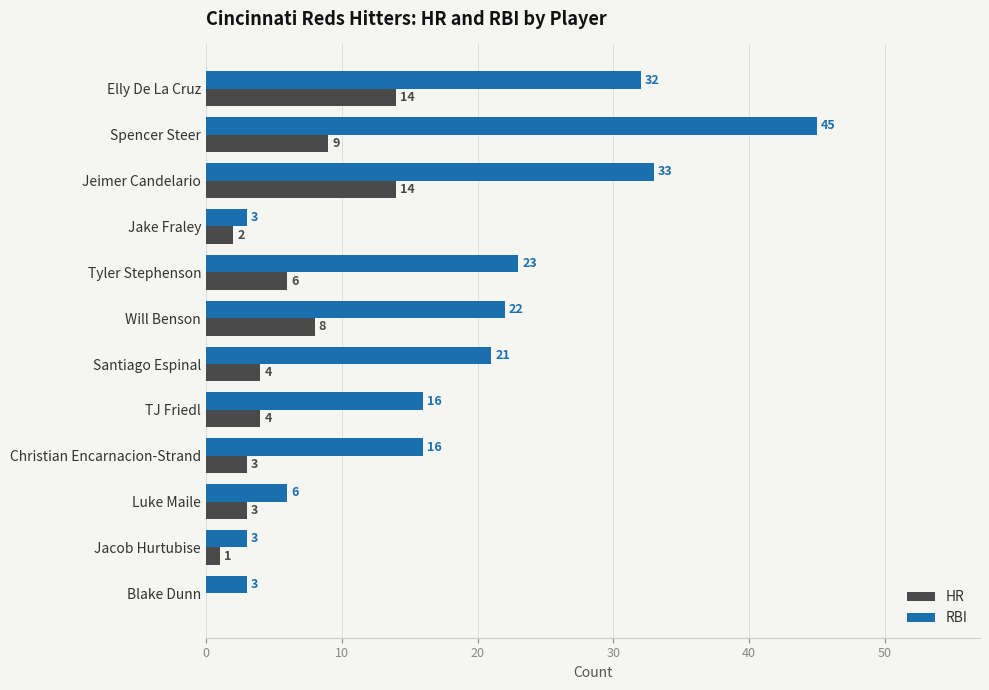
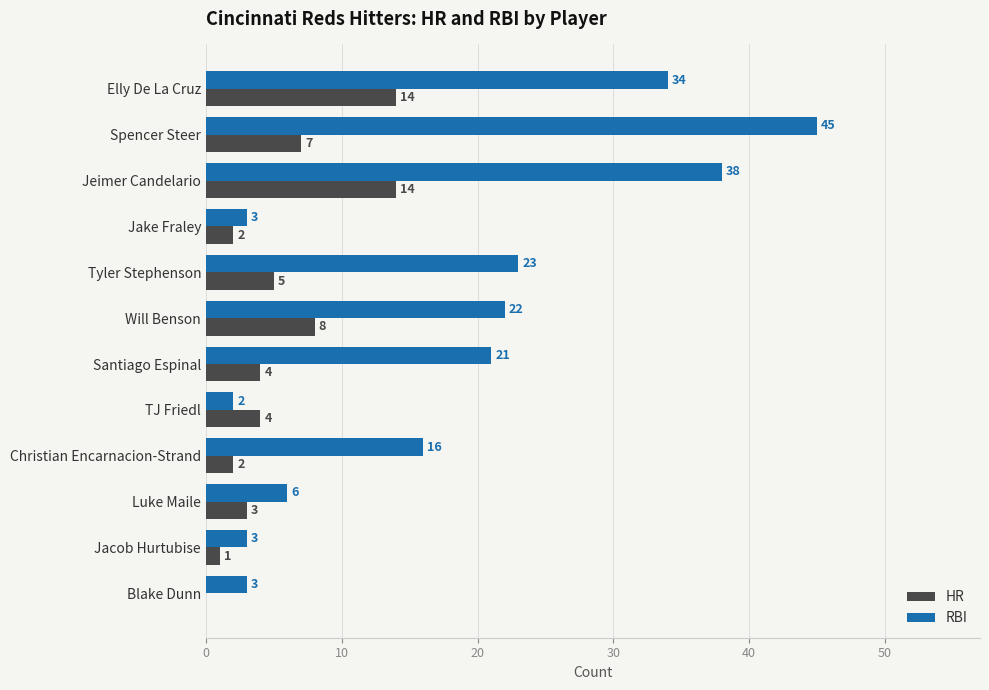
RBI, Elly De La Cruz: 32 -> 34
HR, Spencer Steer: 9 -> 7
RBI, Jeimer Candelario: 33 -> 38
HR, Tyler Stephenson: 6 -> 5
RBI, TJ Friedl: 16 -> 2
HR, Christian Encarnacion-Strand: 3 -> 2
